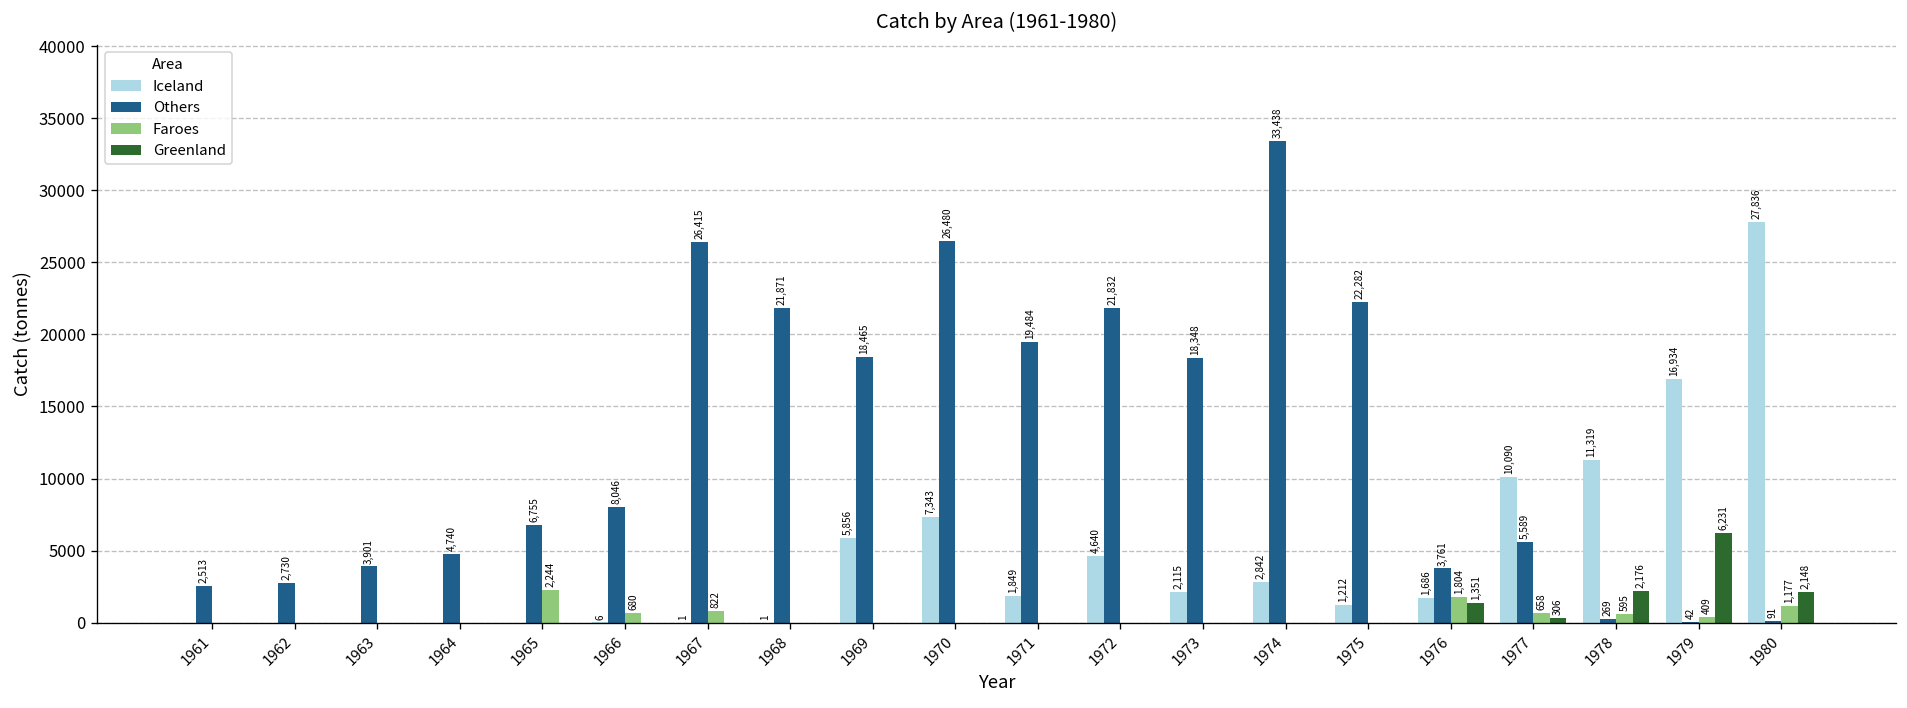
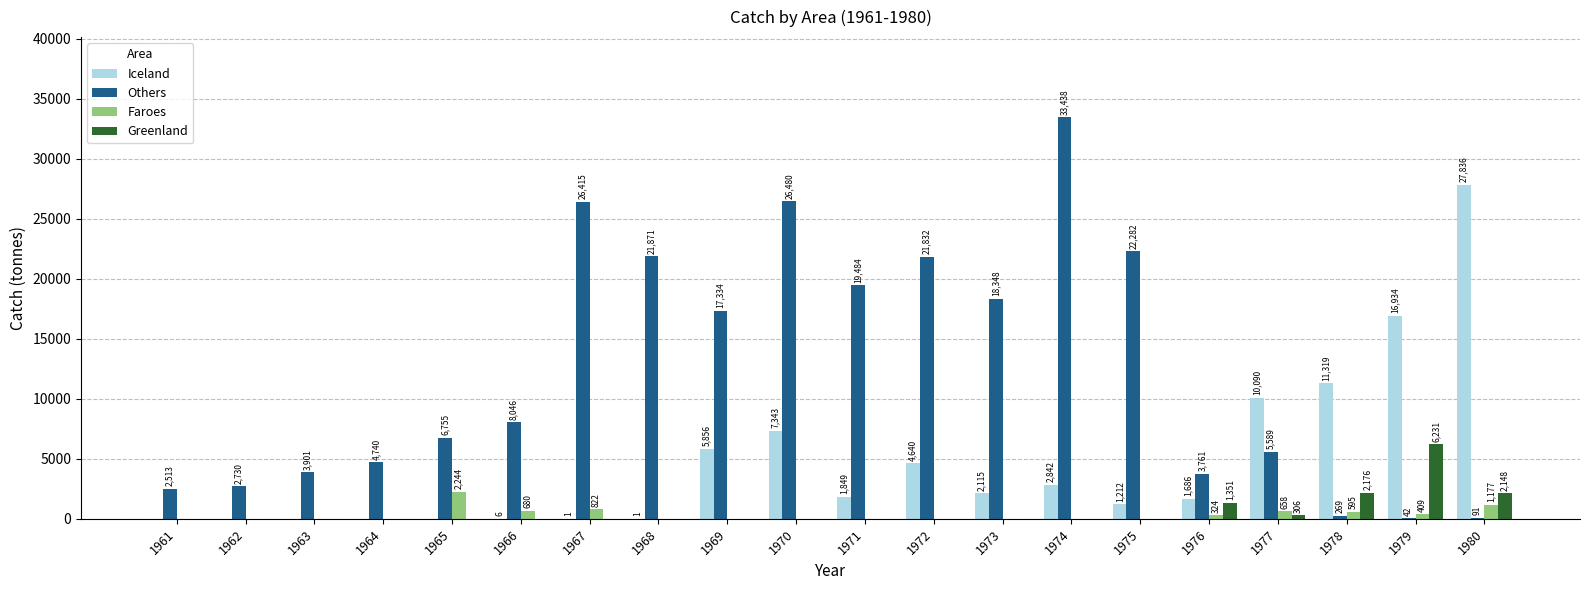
Others, 1969: 18,465 -> 17,334
Faroes, 1976: 1,804 -> 324
